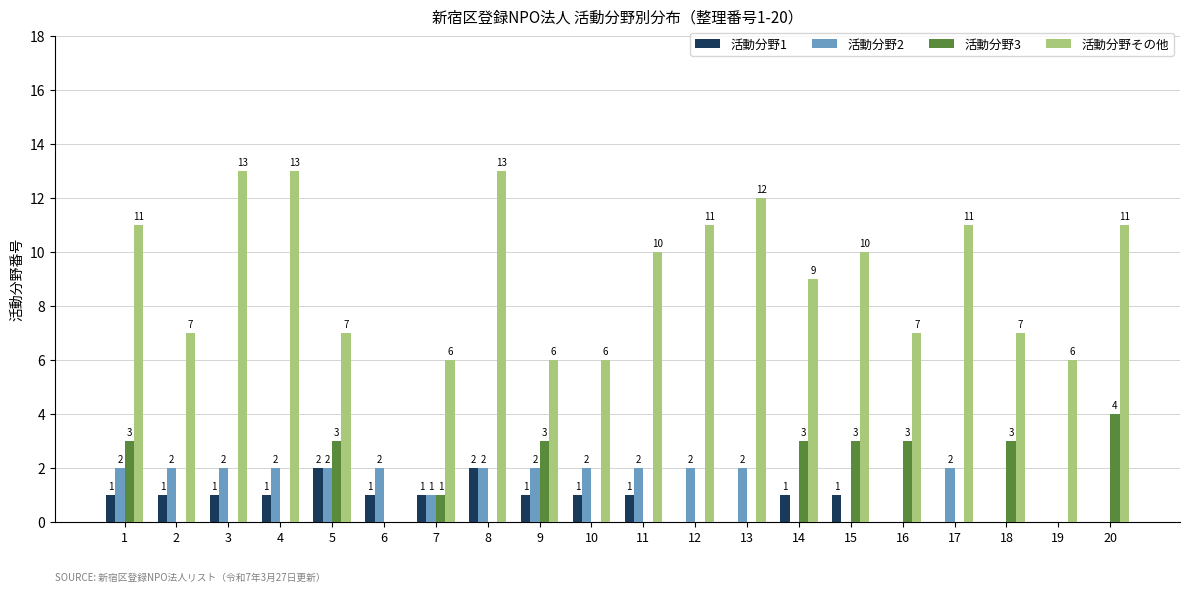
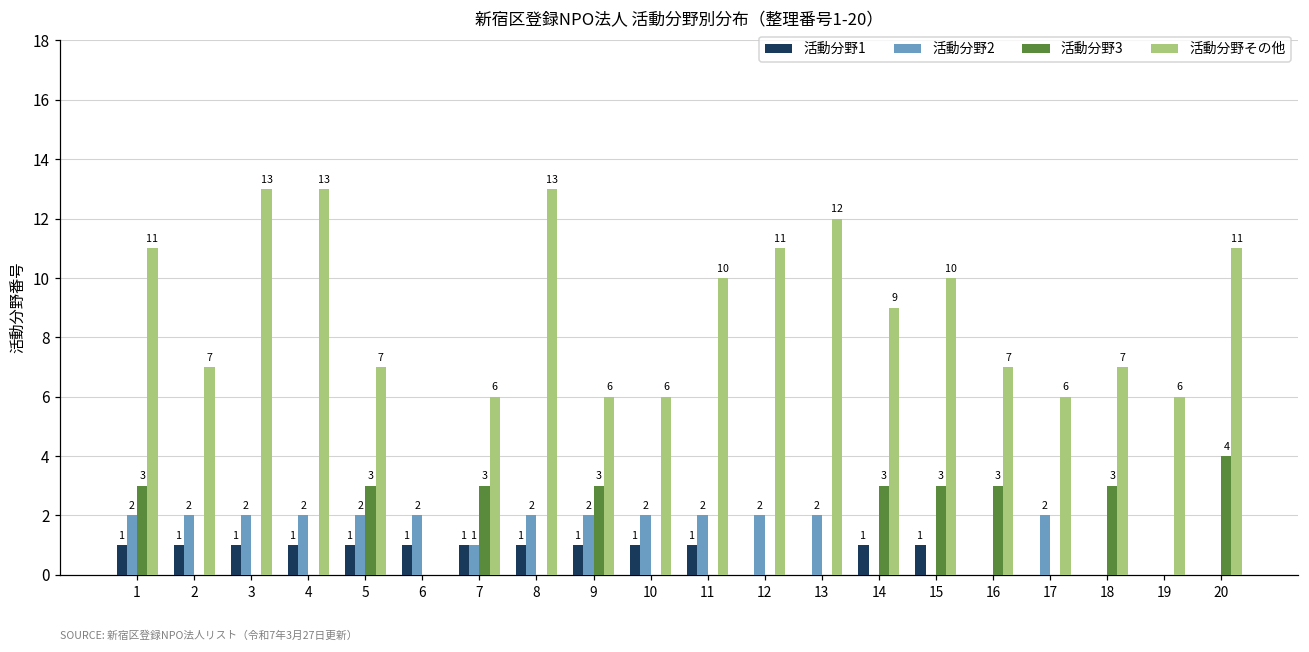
活動分野1, 5: 2 -> 1
活動分野3, 7: 1 -> 3
活動分野1, 8: 2 -> 1
活動分野その他, 17: 11 -> 6
